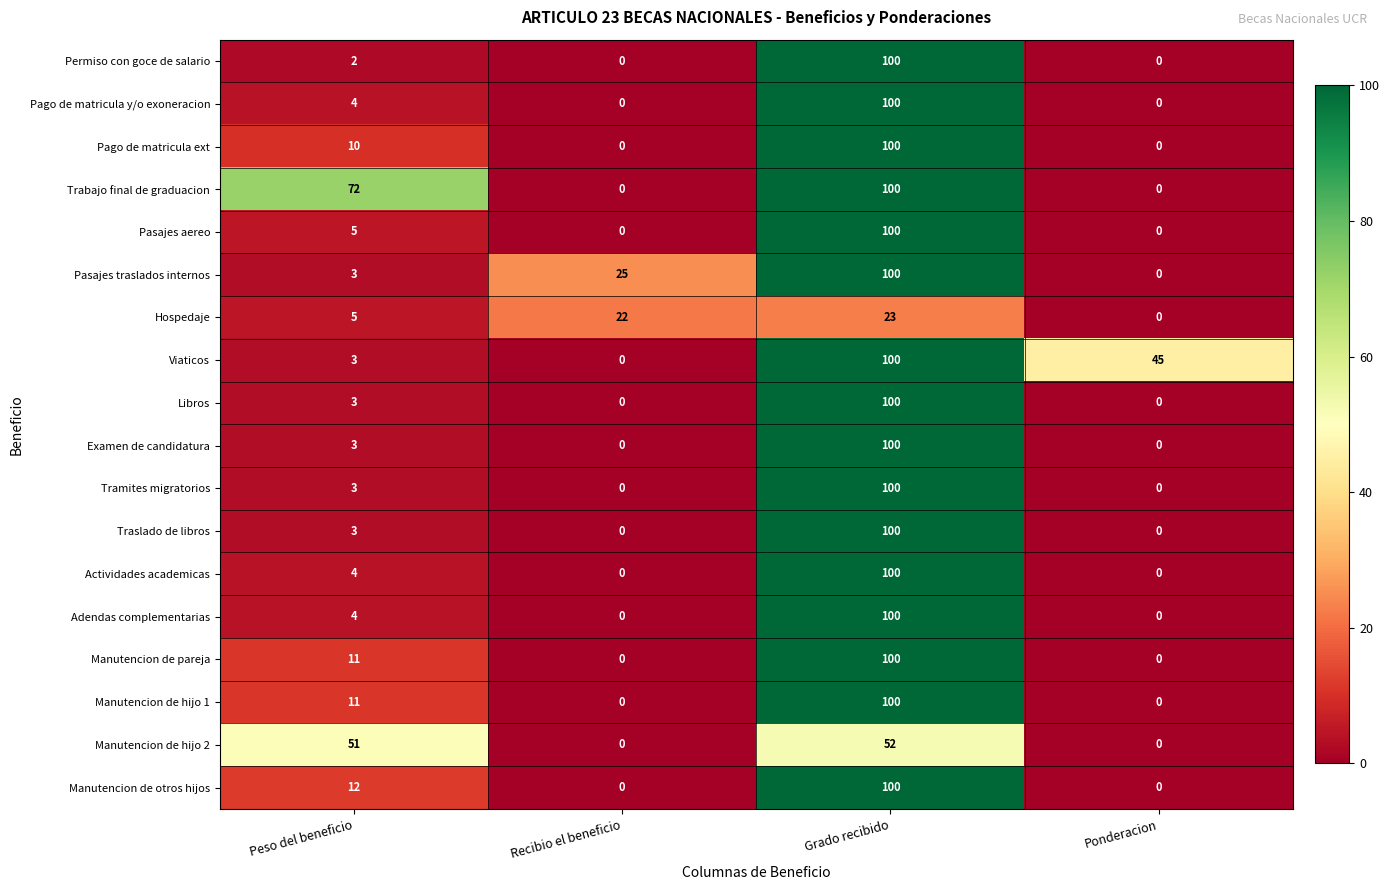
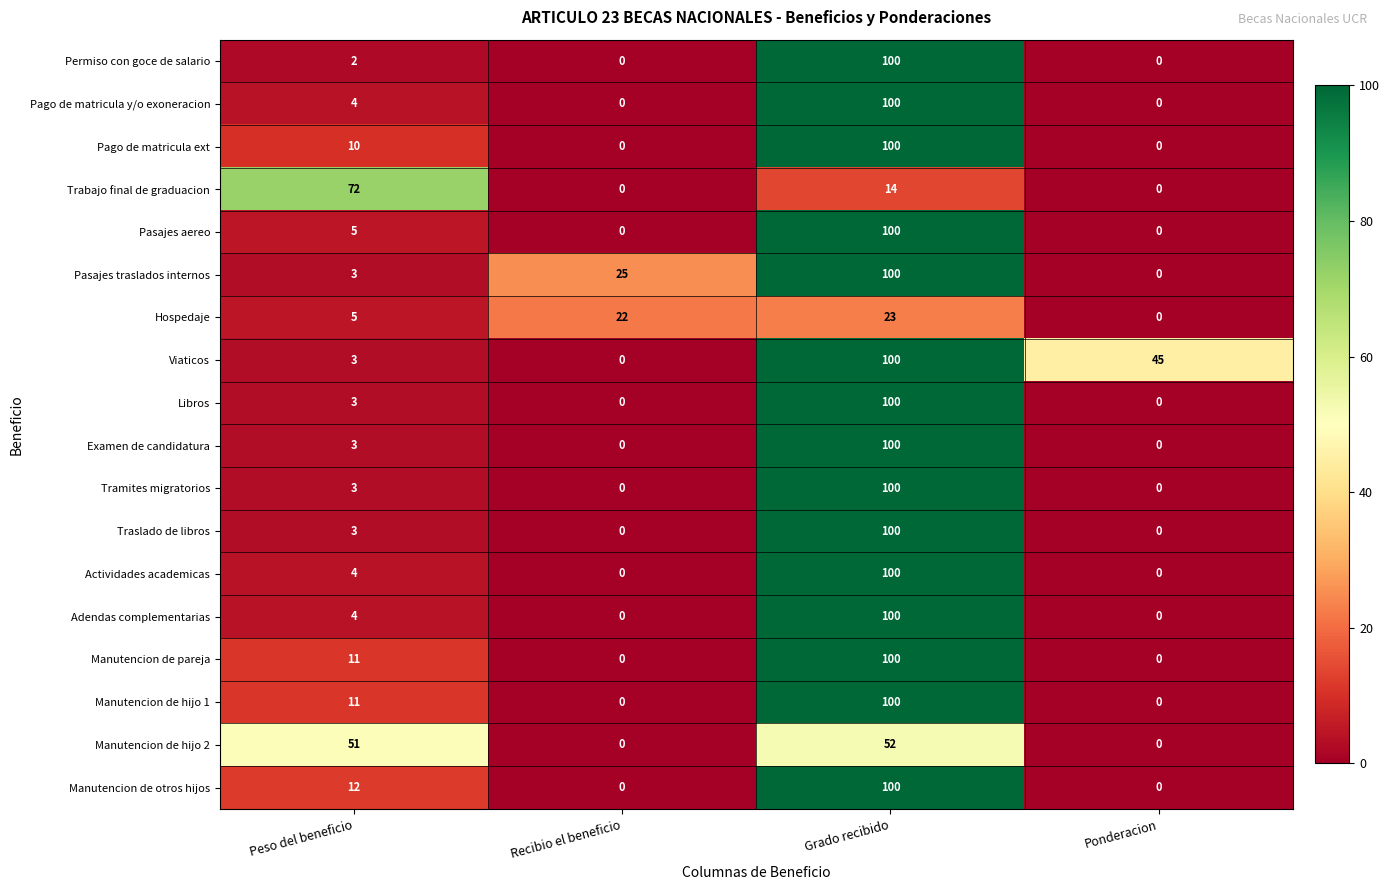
Trabajo final de graduacion, Grado recibido: 100 -> 14
